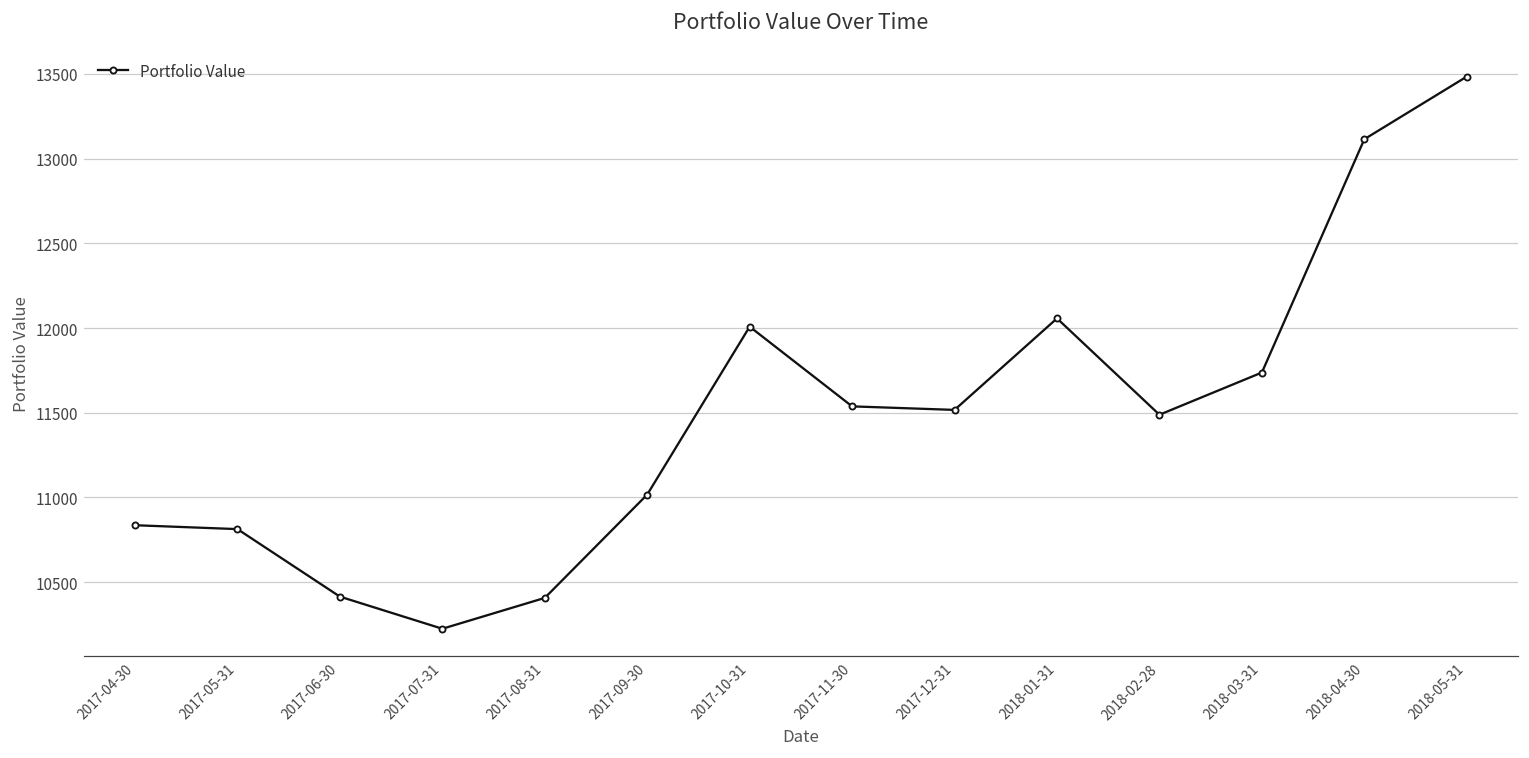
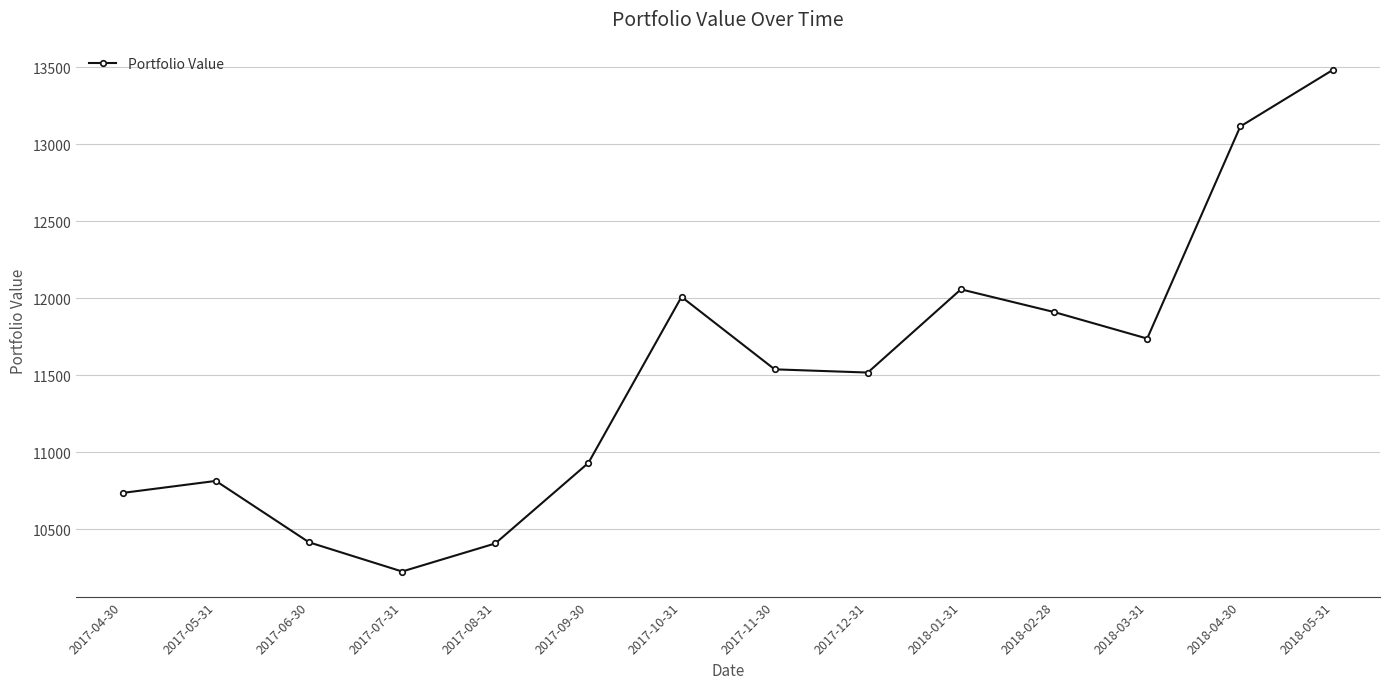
2017-04-30: 10840 -> 10740
2017-09-30: 11020 -> 10930
2018-02-28: 11490 -> 11910
